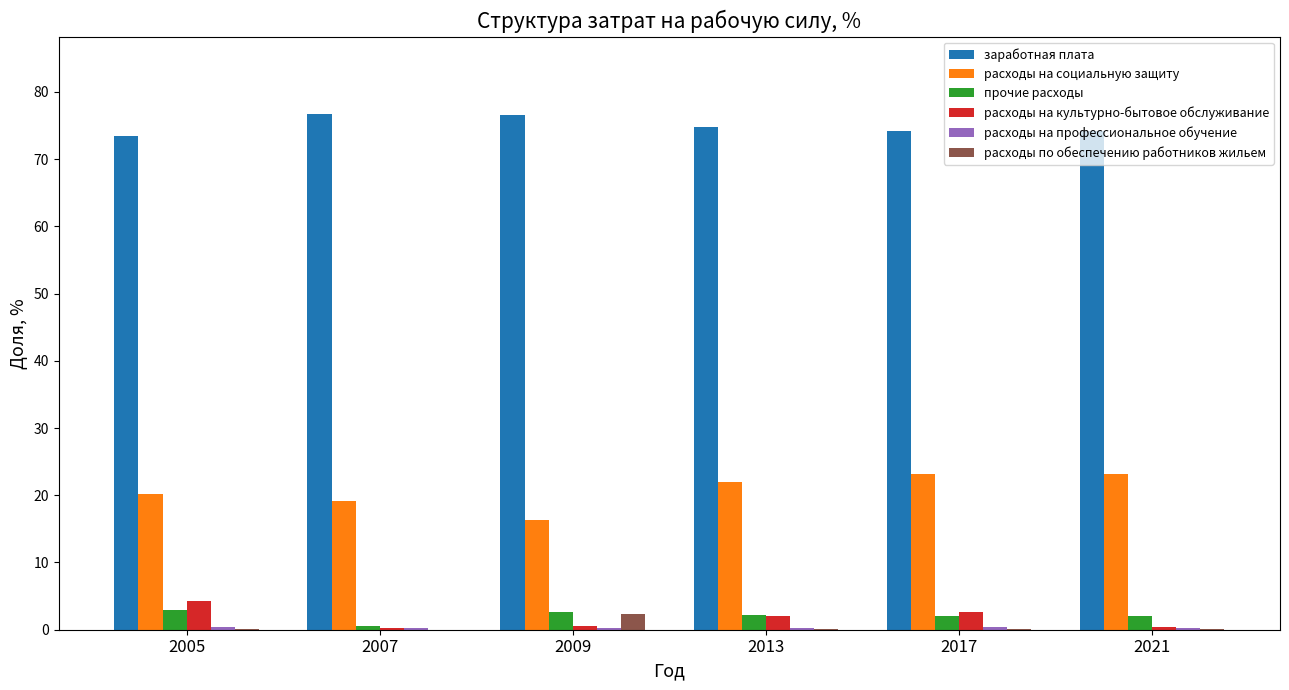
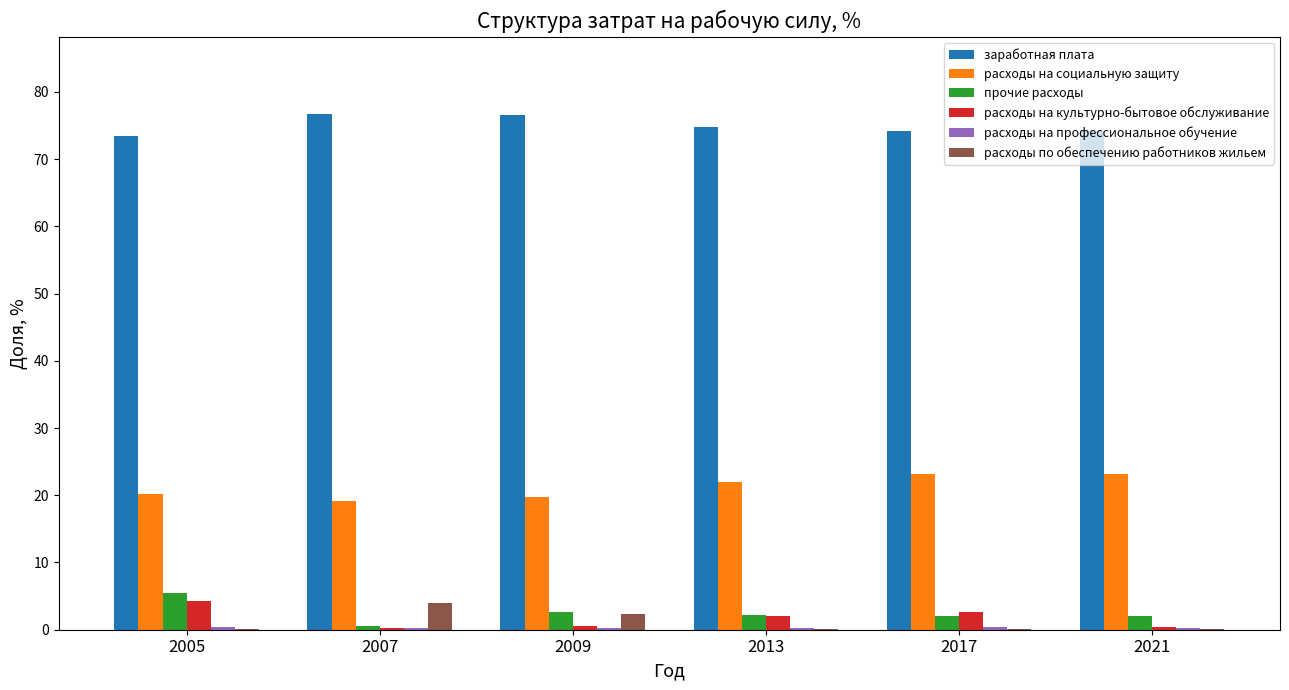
прочие расходы, 2005: 3 -> 6
расходы по обеспечению работников жильем, 2007: 0 -> 4
расходы на социальную защиту, 2009: 16 -> 20
